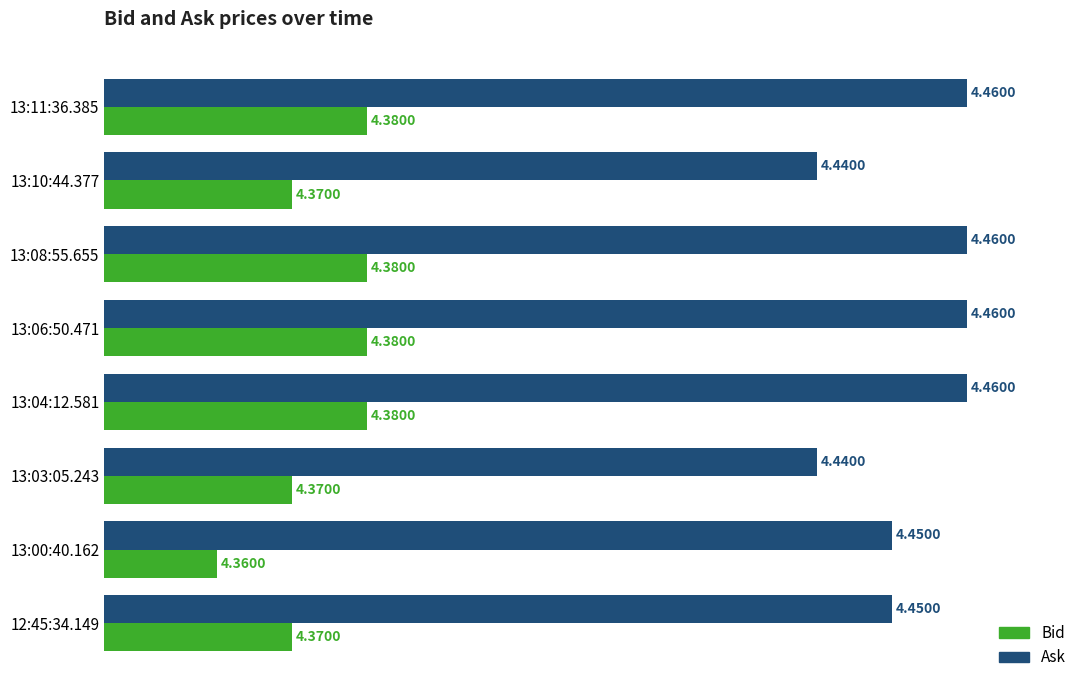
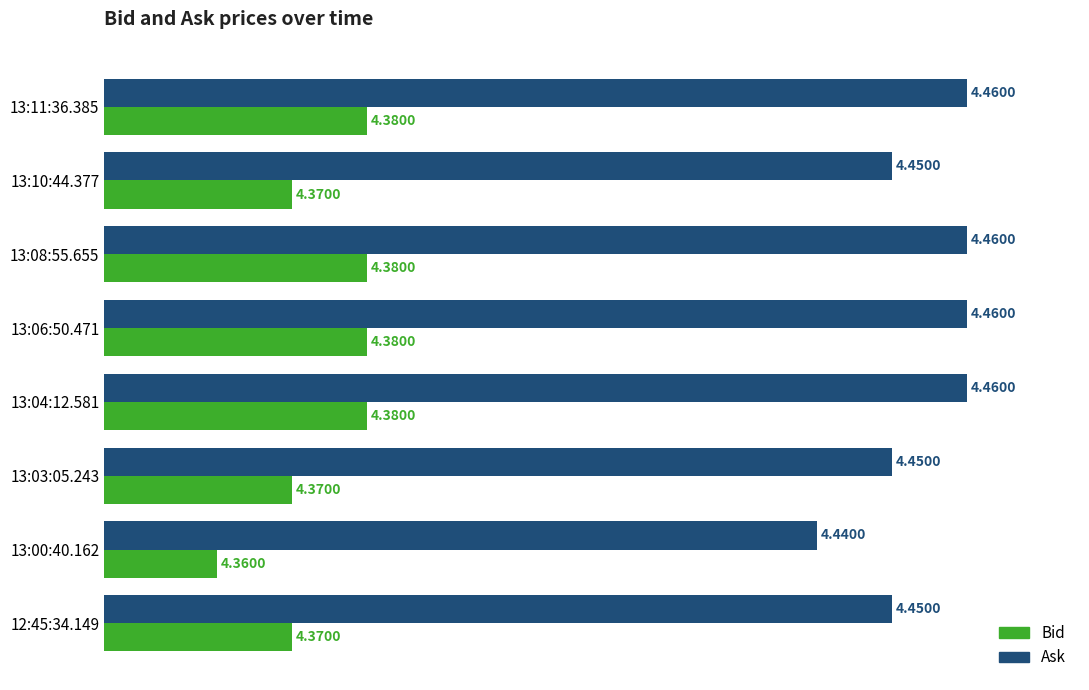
Ask, 13:10:44.377: 4.4400 -> 4.4500
Ask, 13:03:05.243: 4.4400 -> 4.4500
Ask, 13:00:40.162: 4.4500 -> 4.4400
